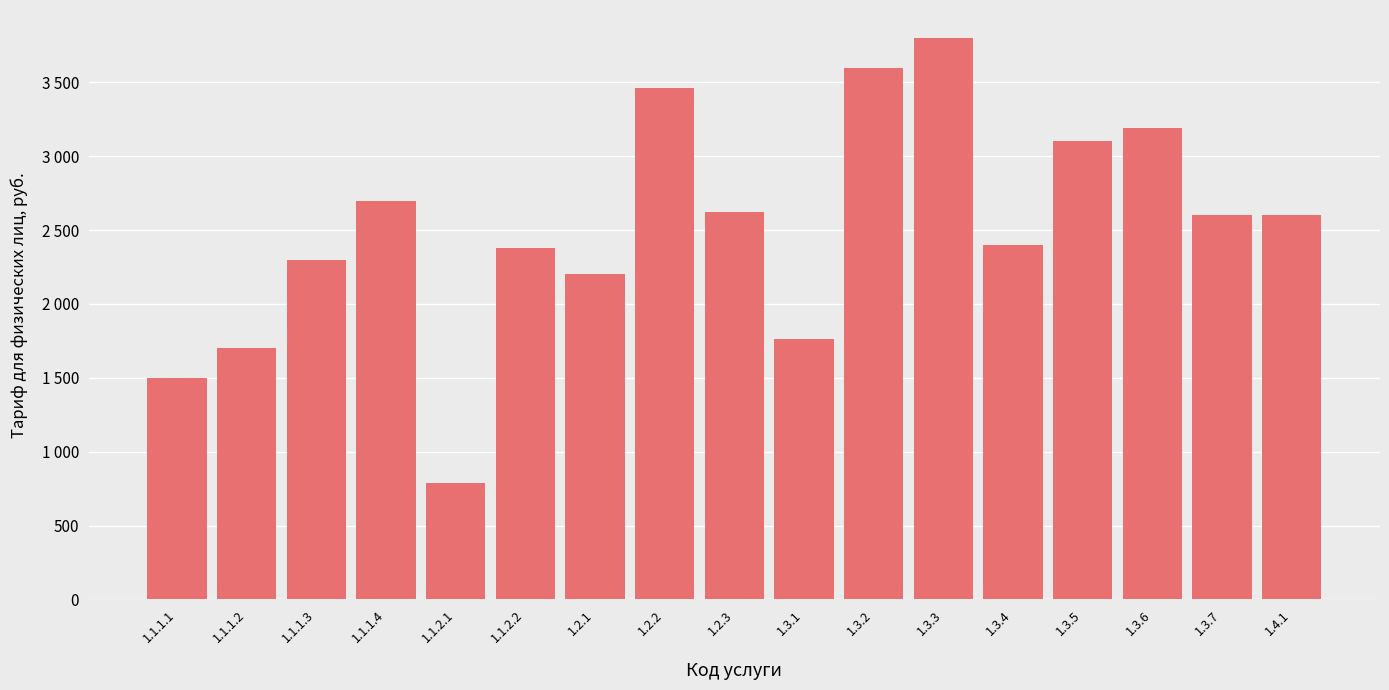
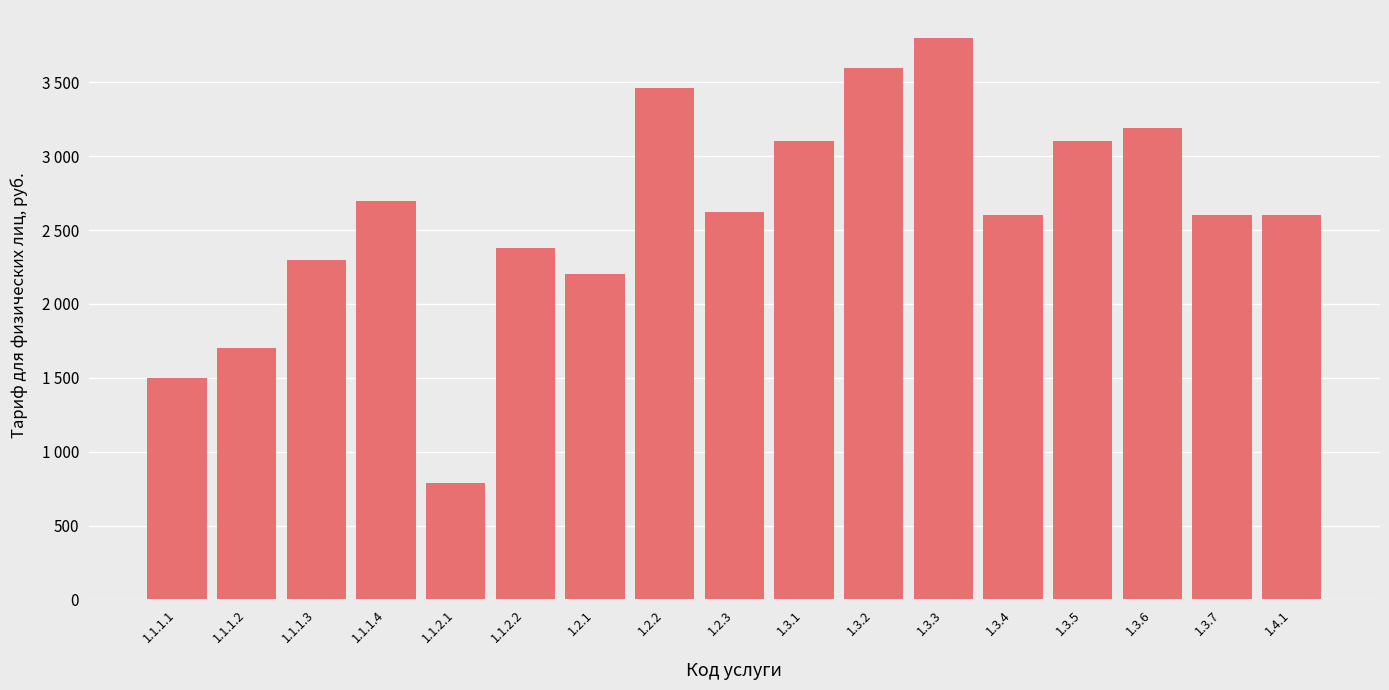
1.3.1: 1760 -> 3100
1.3.4: 2400 -> 2600
